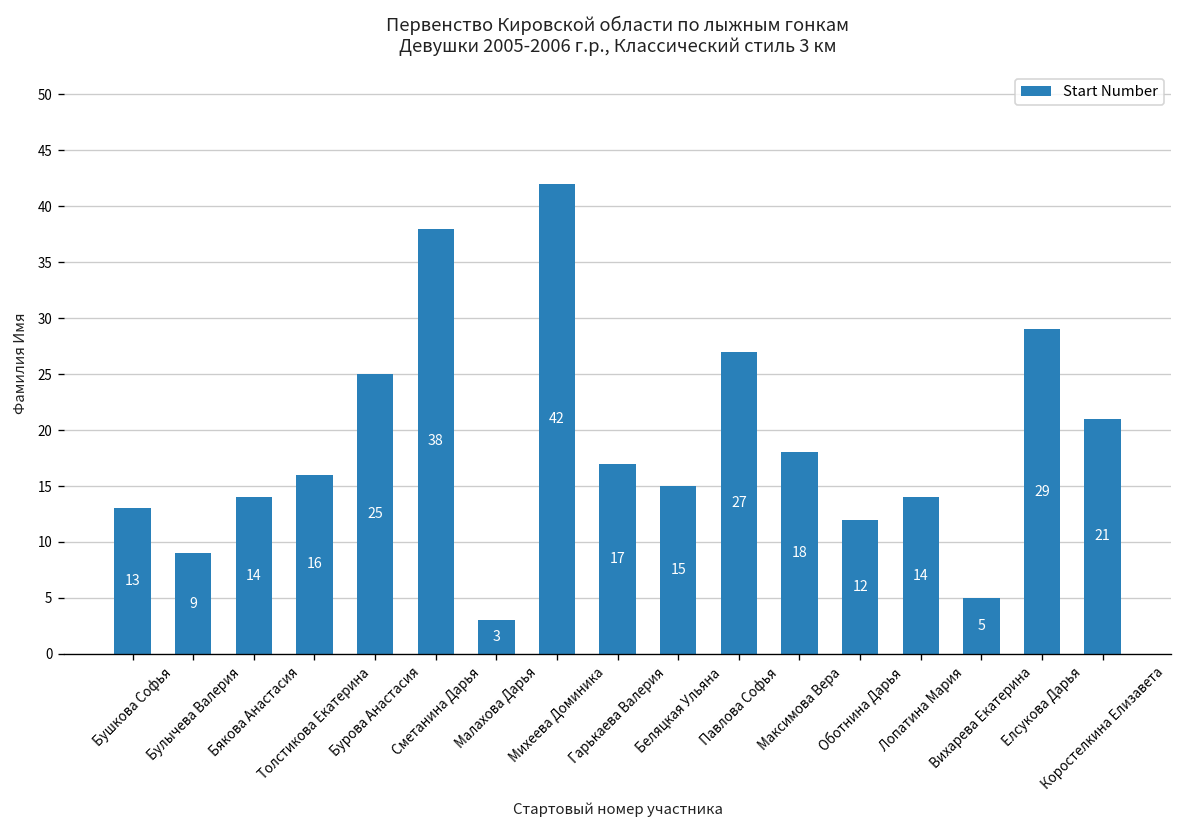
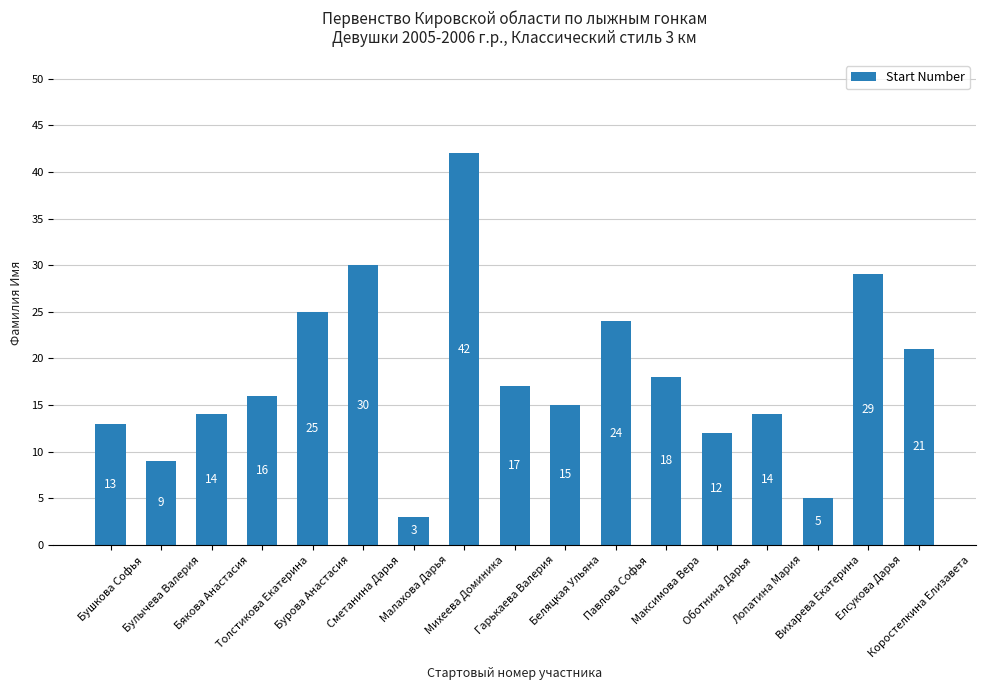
Сметанина Дарья: 38 -> 30
Павлова Софья: 27 -> 24
